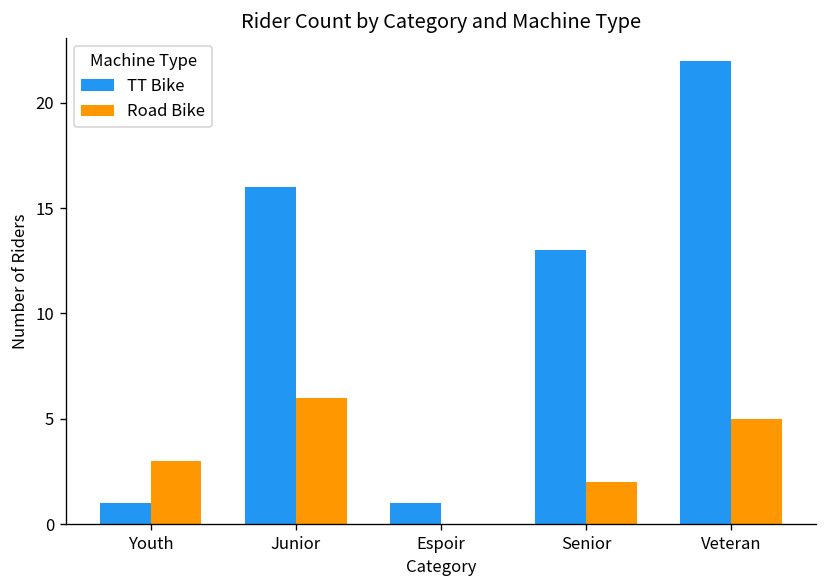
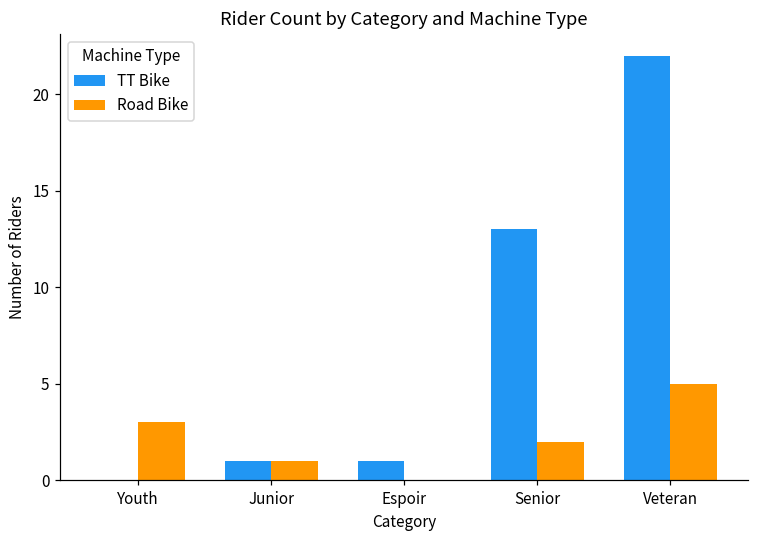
TT Bike, Youth: 1 -> 0
TT Bike, Junior: 16 -> 1
Road Bike, Junior: 6 -> 1
